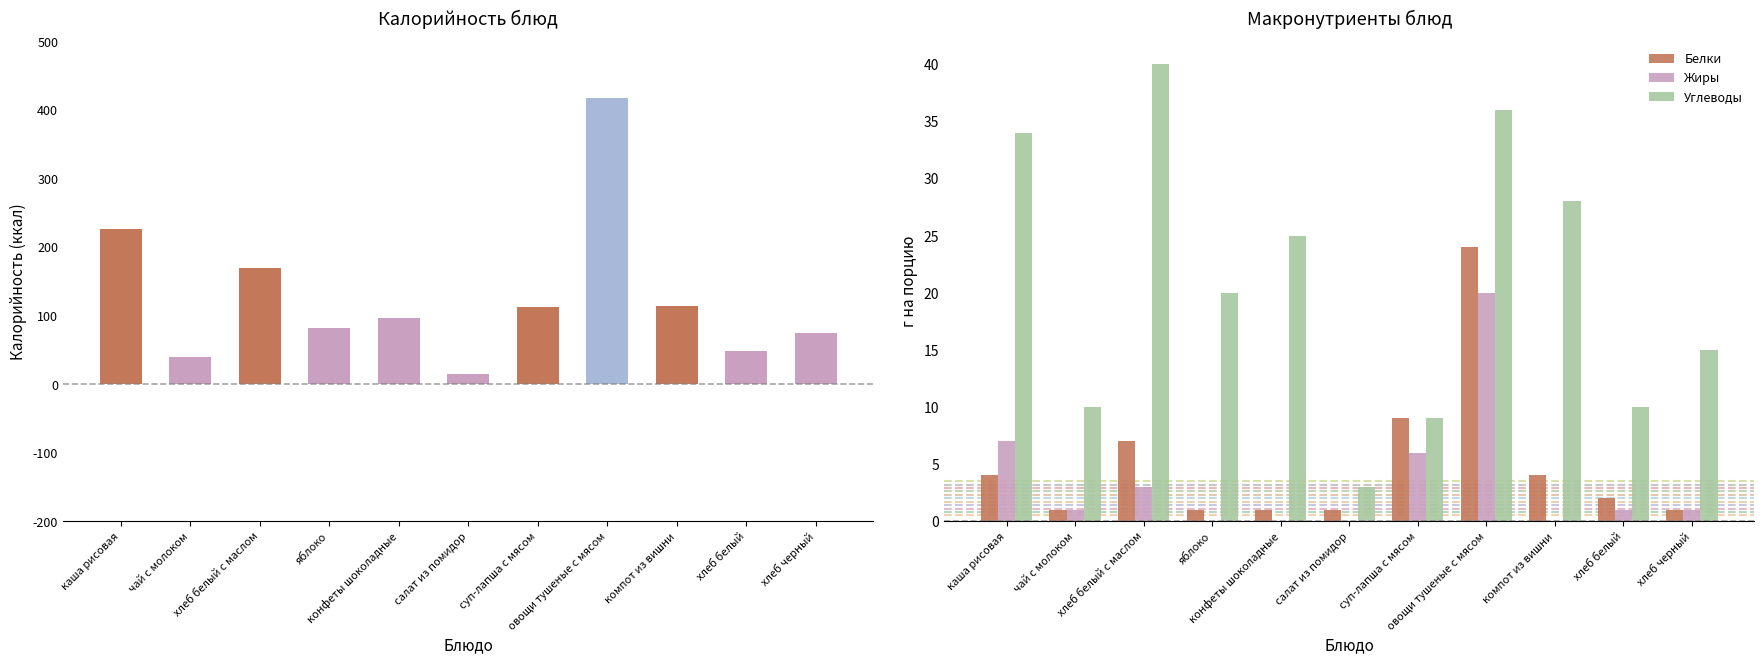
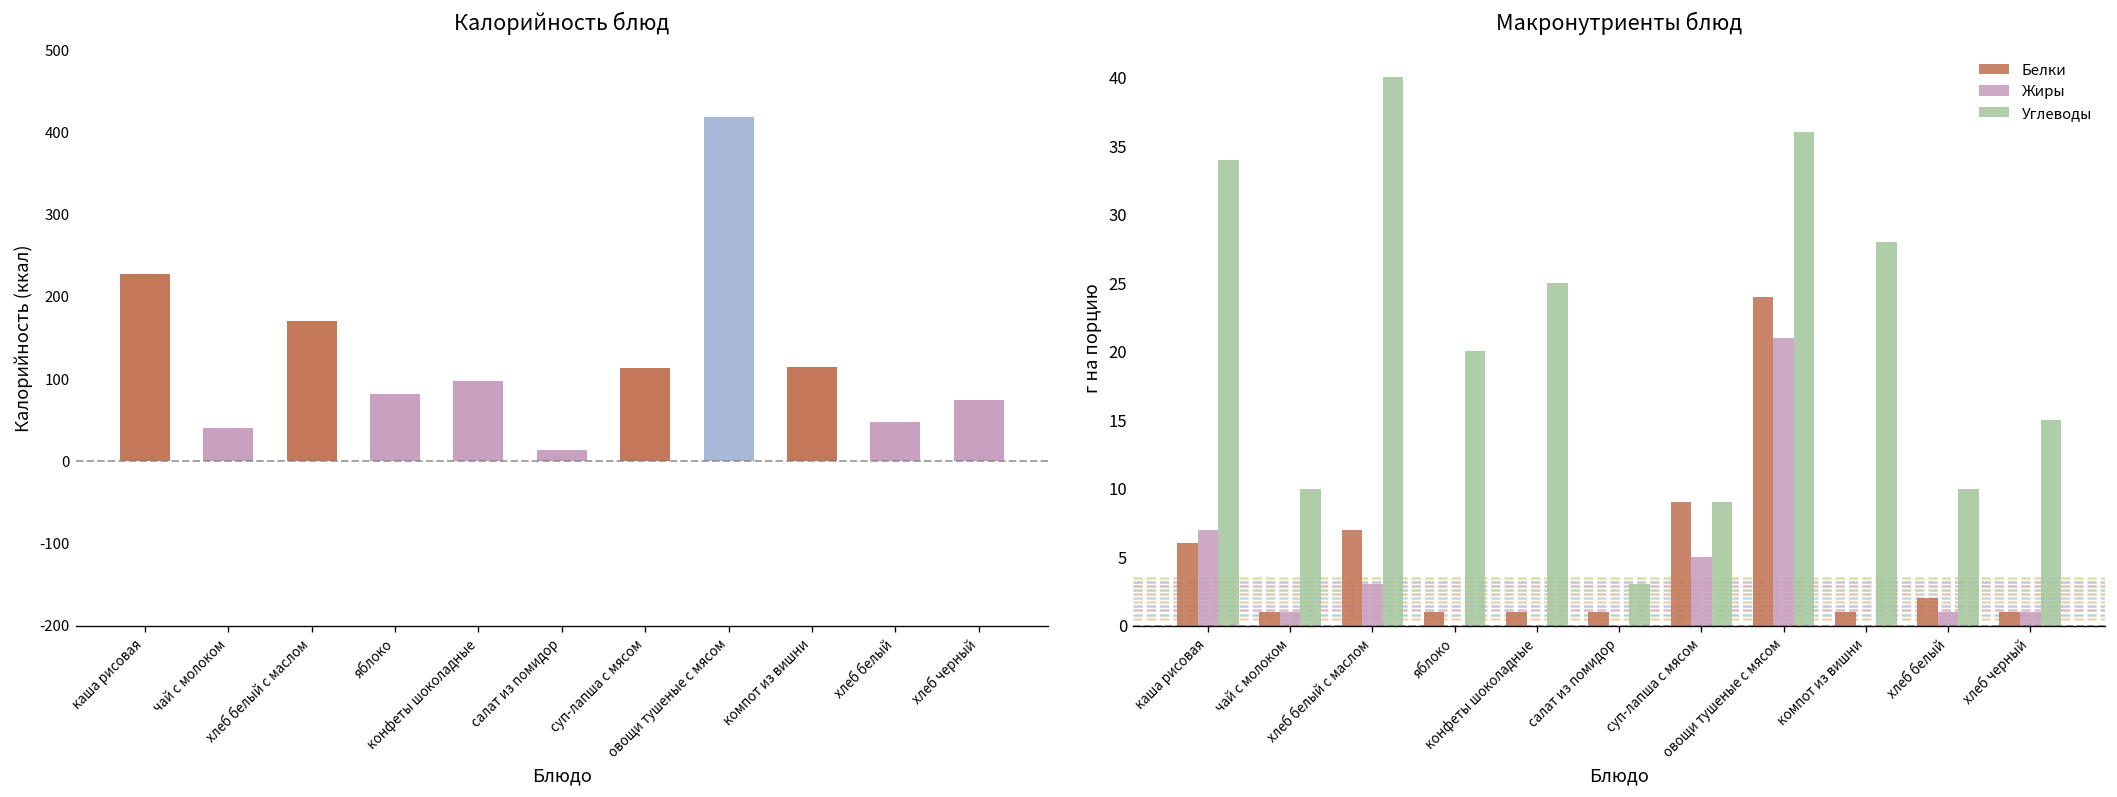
Макронутриенты блюд, Белки, каша рисовая: 4 -> 6
Макронутриенты блюд, Жиры, суп-лапша с мясом: 6 -> 5
Макронутриенты блюд, Жиры, овощи тушеные с мясом: 20 -> 21
Макронутриенты блюд, Белки, компот из вишни: 4 -> 1
